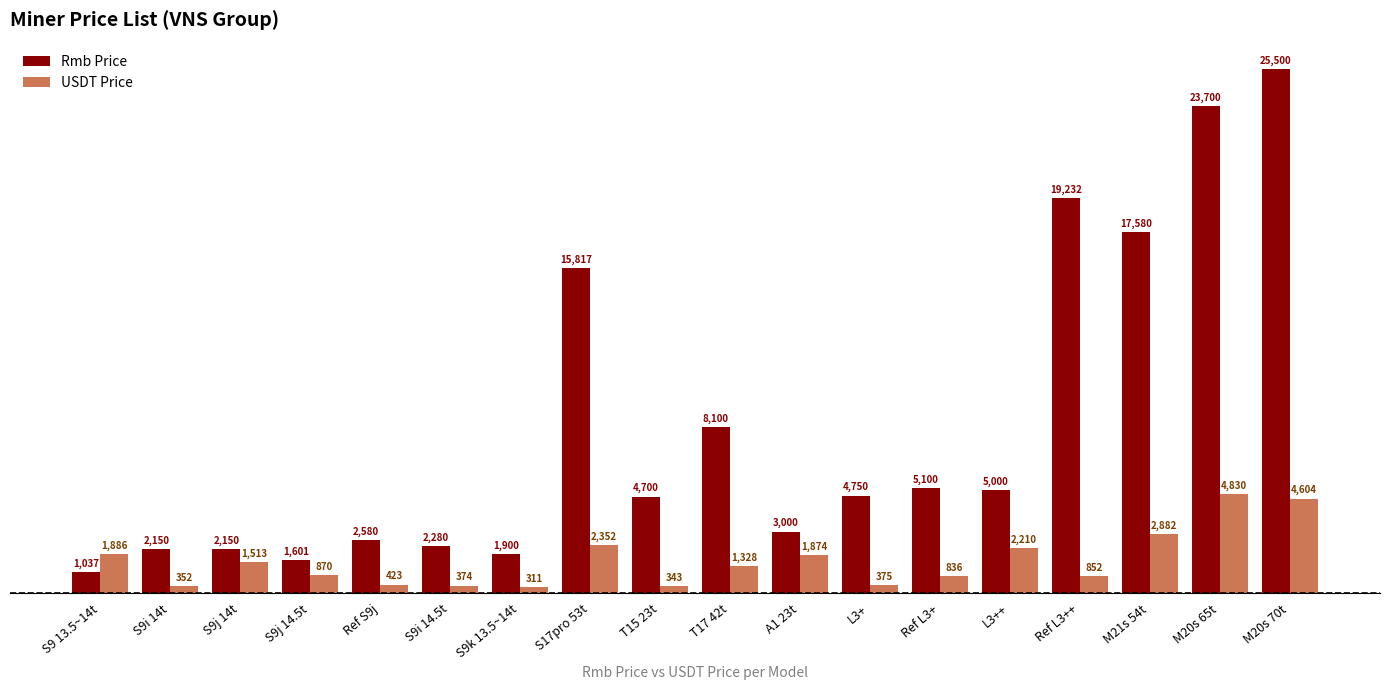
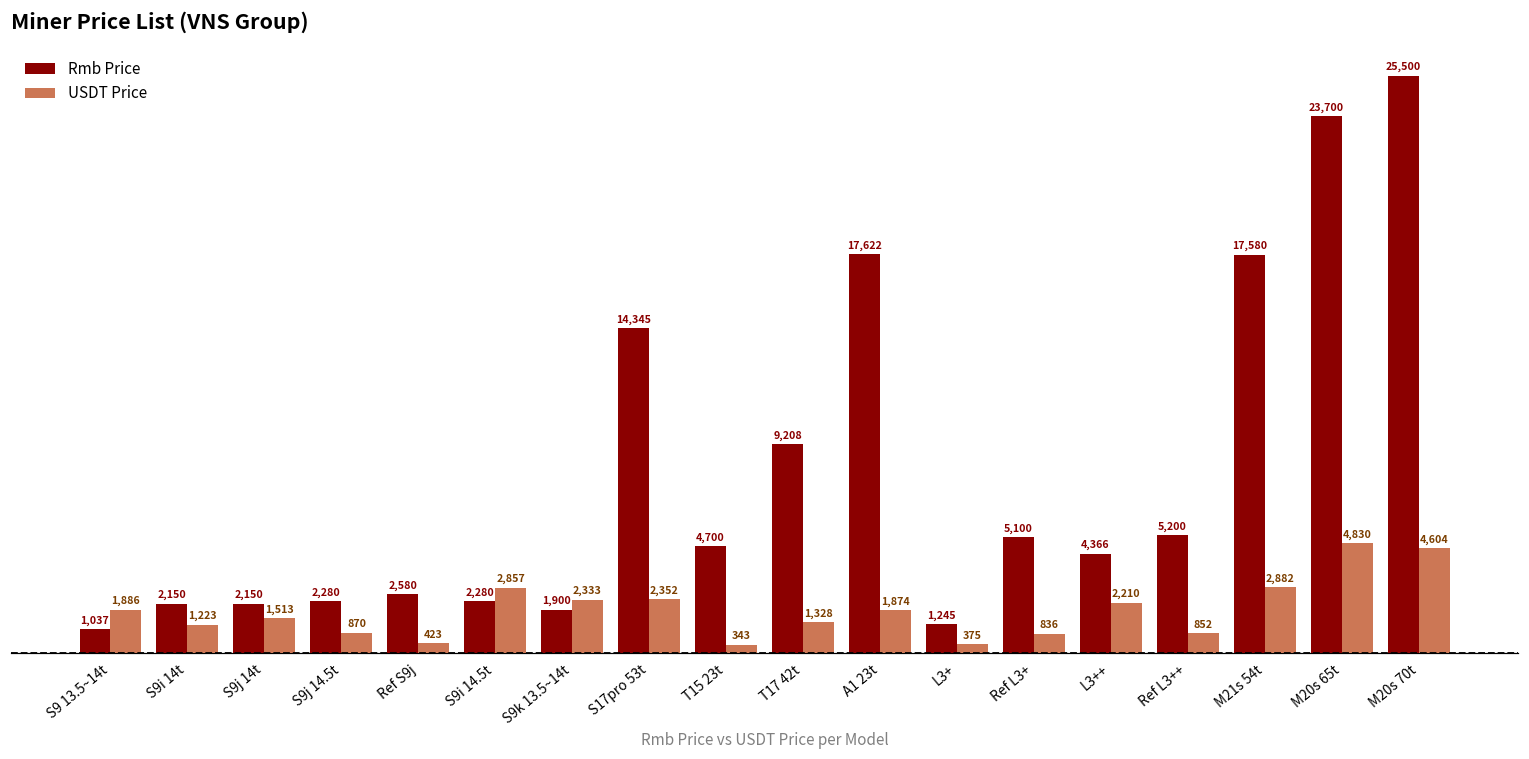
USDT Price, S9i 14t: 352 -> 1,223
Rmb Price, S9j 14.5t: 1,601 -> 2,280
USDT Price, S9i 14.5t: 374 -> 2,857
USDT Price, S9k 13.5~14t: 311 -> 2,333
Rmb Price, S17pro 53t: 15,817 -> 14,345
Rmb Price, T17 42t: 8,100 -> 9,208
Rmb Price, A1 23t: 3,000 -> 17,622
Rmb Price, L3+: 4,750 -> 1,245
Rmb Price, L3++: 5,000 -> 4,366
Rmb Price, Ref L3++: 19,232 -> 5,200
